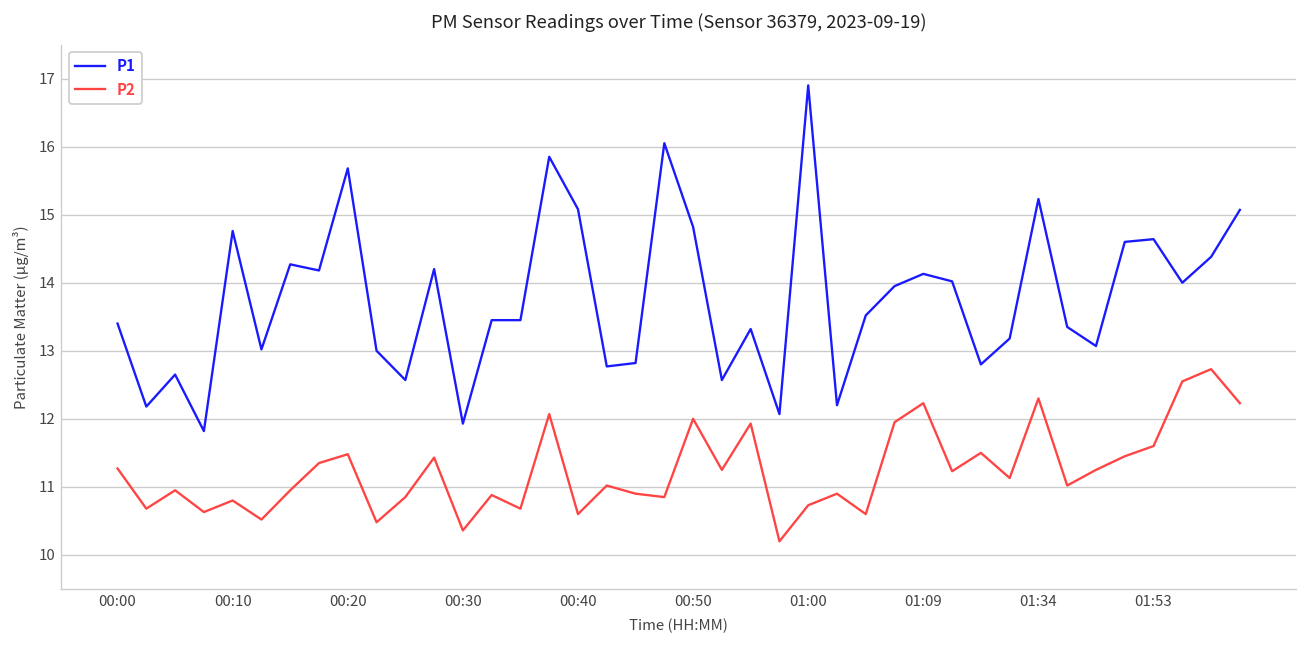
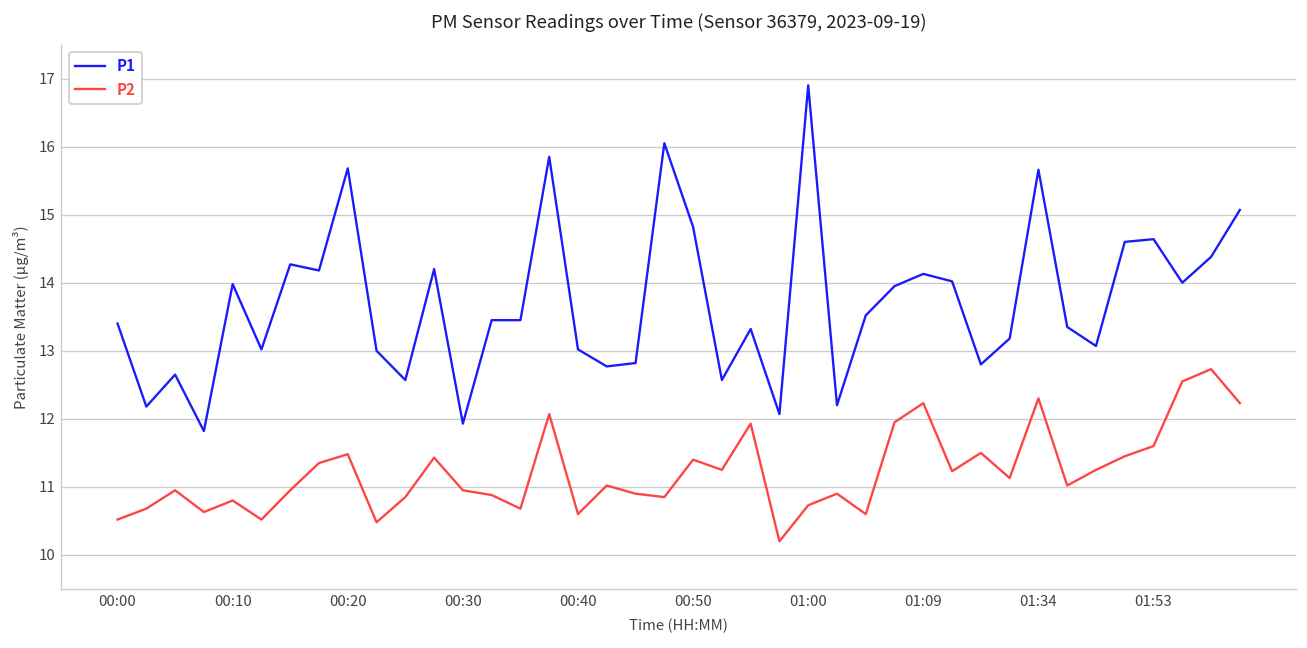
P2, 00:00: 11.3 -> 10.5
P1, 00:10: 14.8 -> 14.0
P2, 00:30: 10.4 -> 11.0
P1, 00:40: 15.1 -> 13.0
P2, 00:50: 12.0 -> 11.4
P1, 01:34: 15.2 -> 15.7
